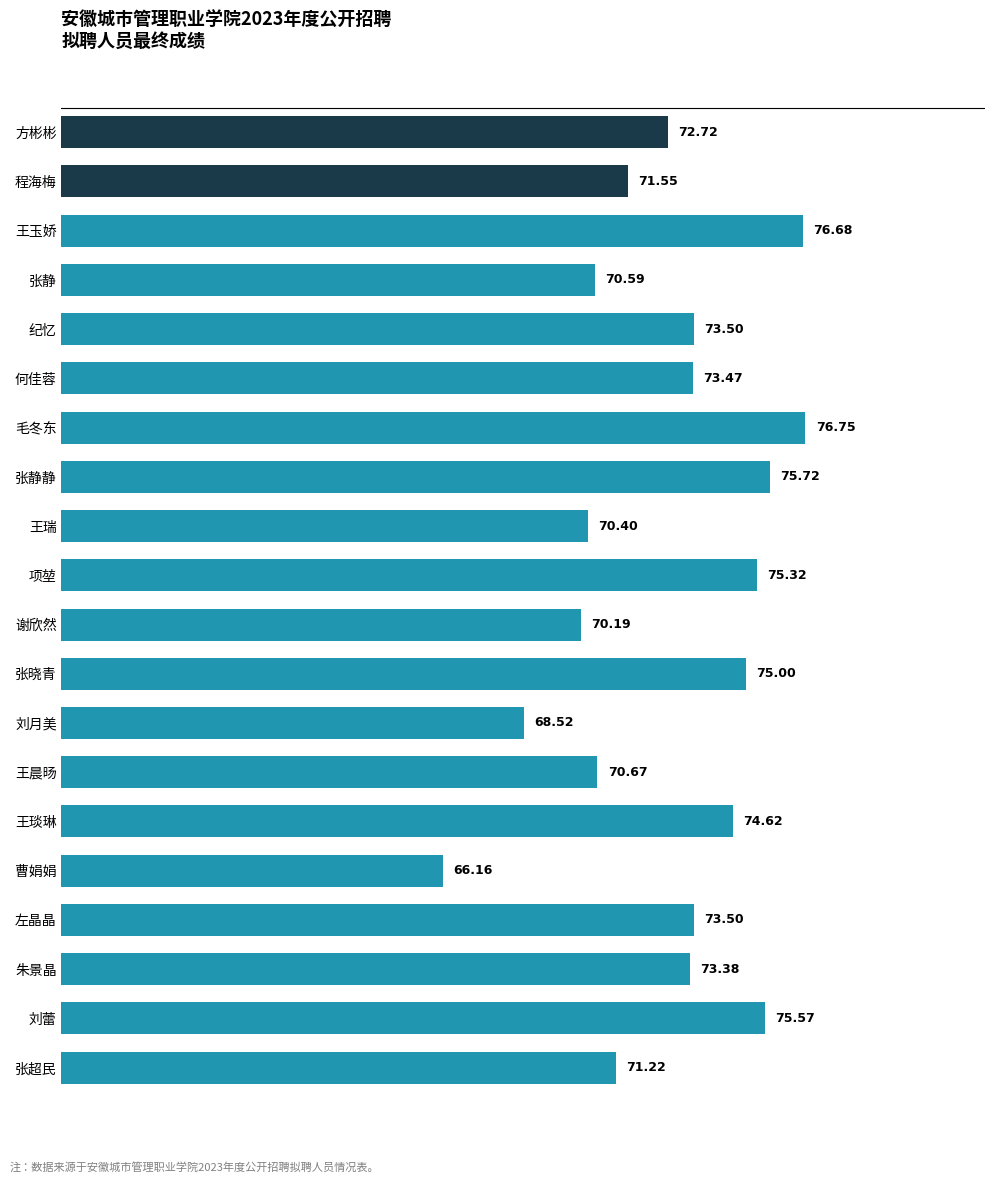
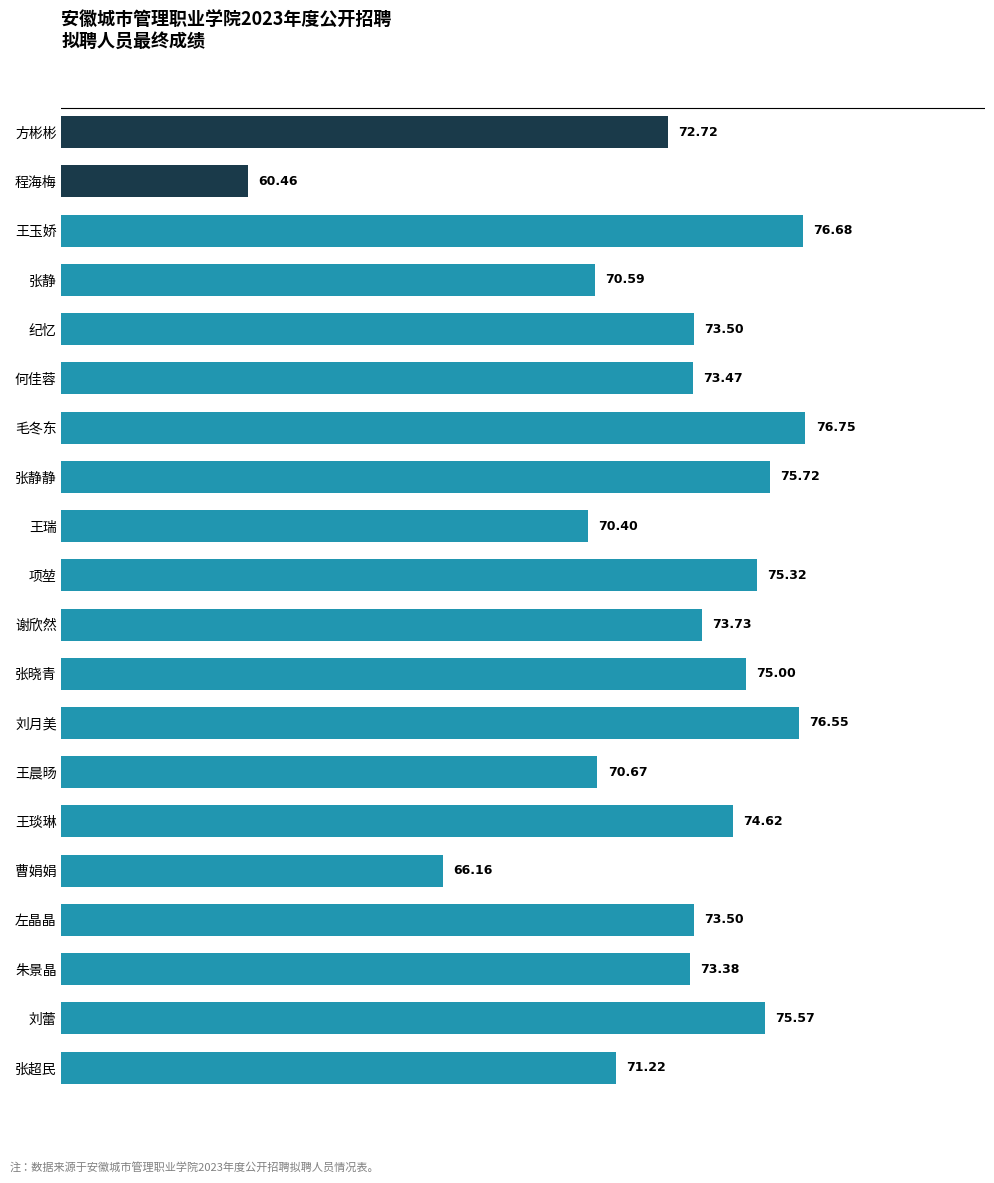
程海梅: 71.55 -> 60.46
谢欣然: 70.19 -> 73.73
刘月美: 68.52 -> 76.55
